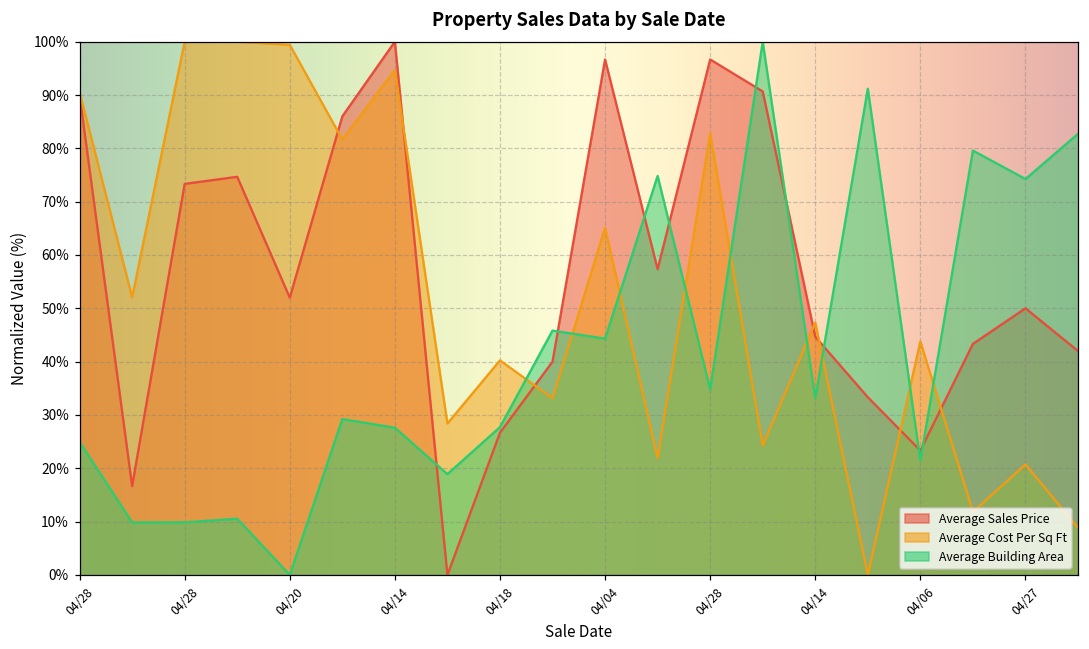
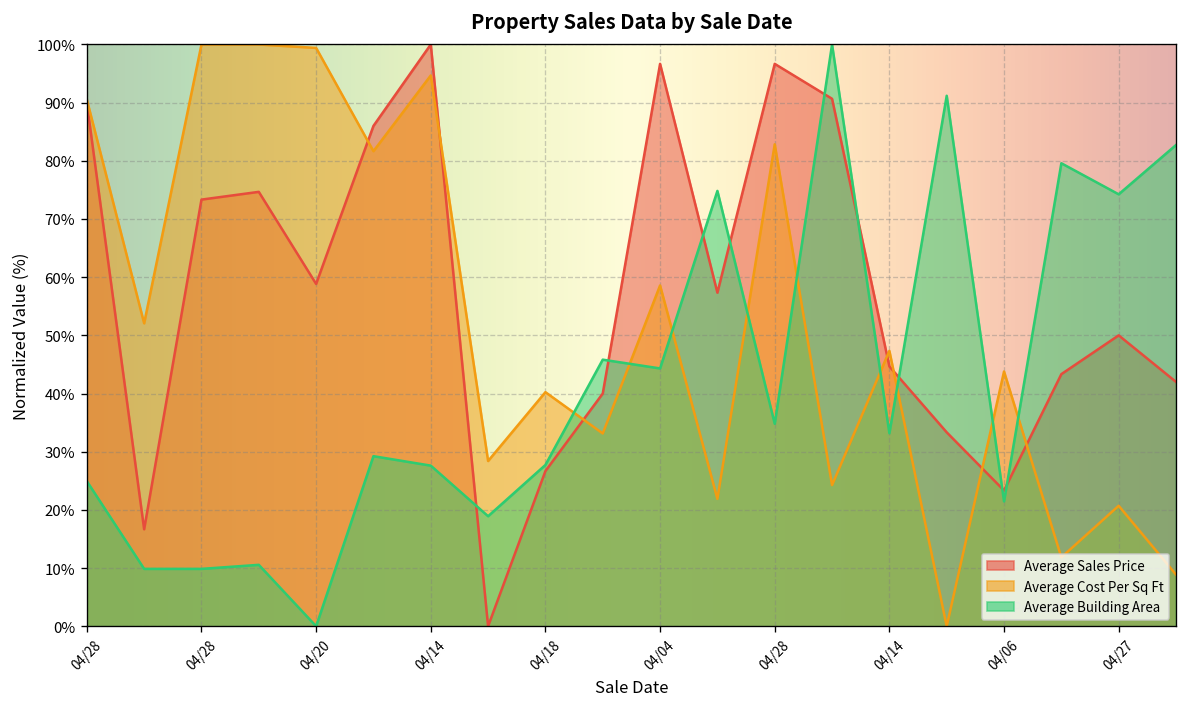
Average Sales Price, 04/20: 52% -> 59%
Average Cost Per Sq Ft, 04/04: 65% -> 59%
